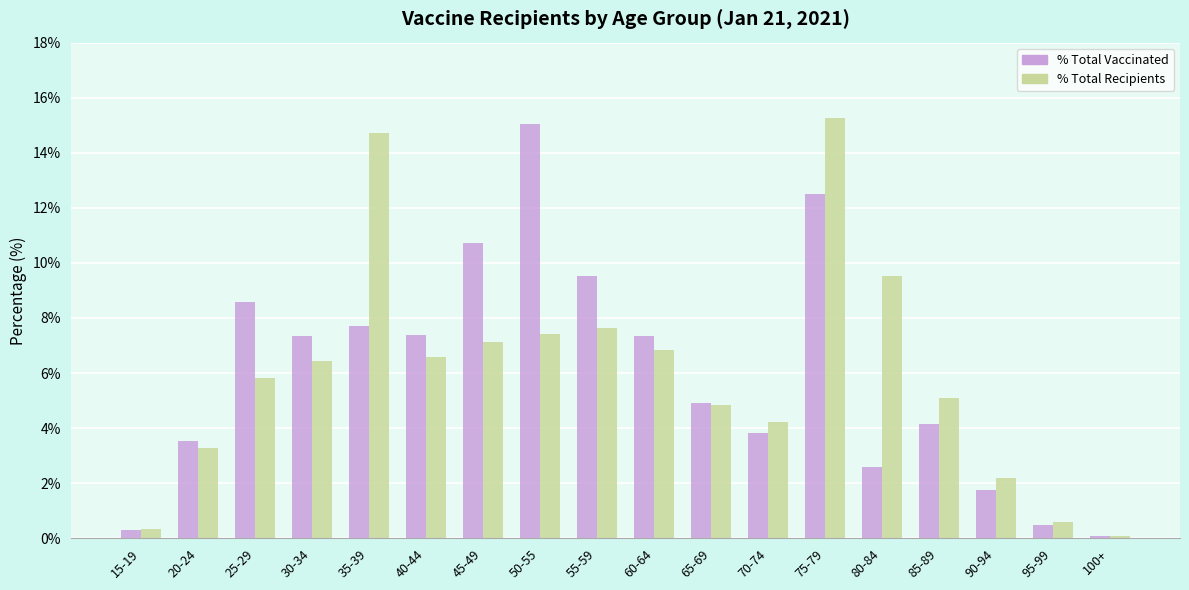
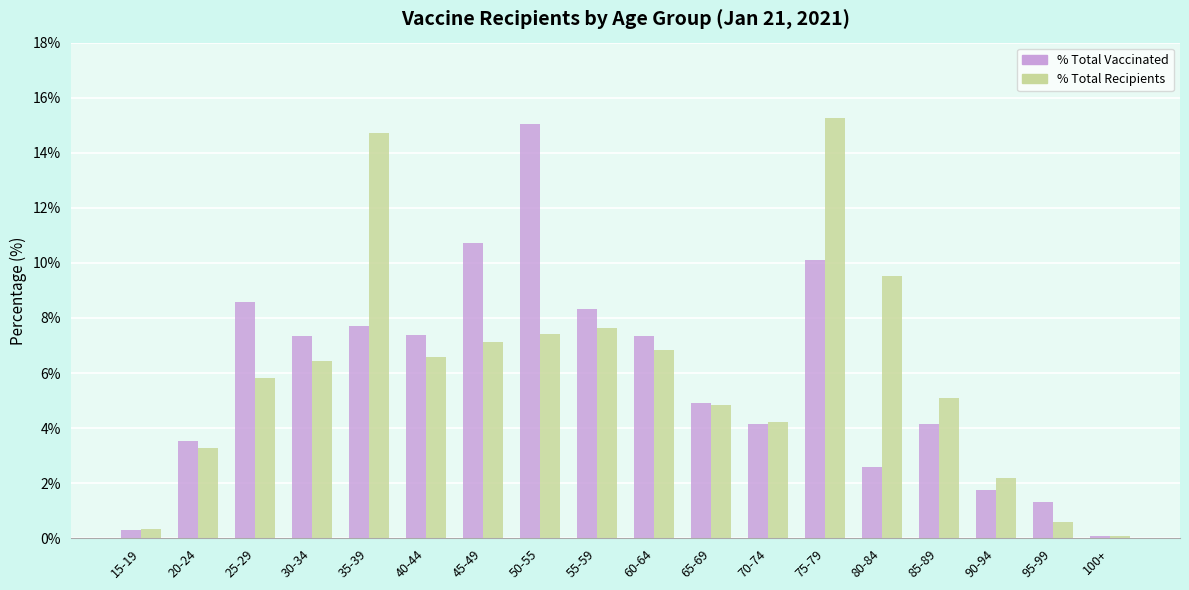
% Total Vaccinated, 55-59: 9.5% -> 8.3%
% Total Vaccinated, 70-74: 3.8% -> 4.1%
% Total Vaccinated, 75-79: 12.5% -> 10.1%
% Total Vaccinated, 95-99: 0.5% -> 1.3%
